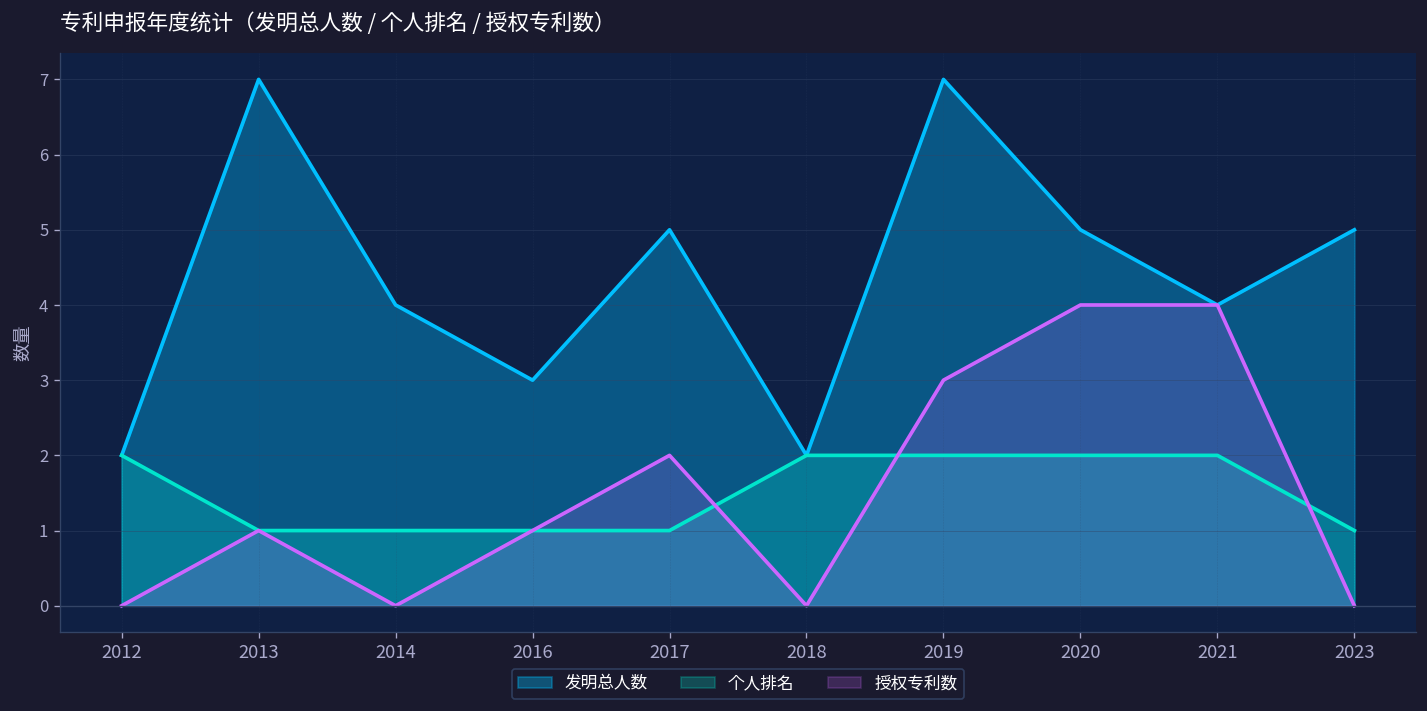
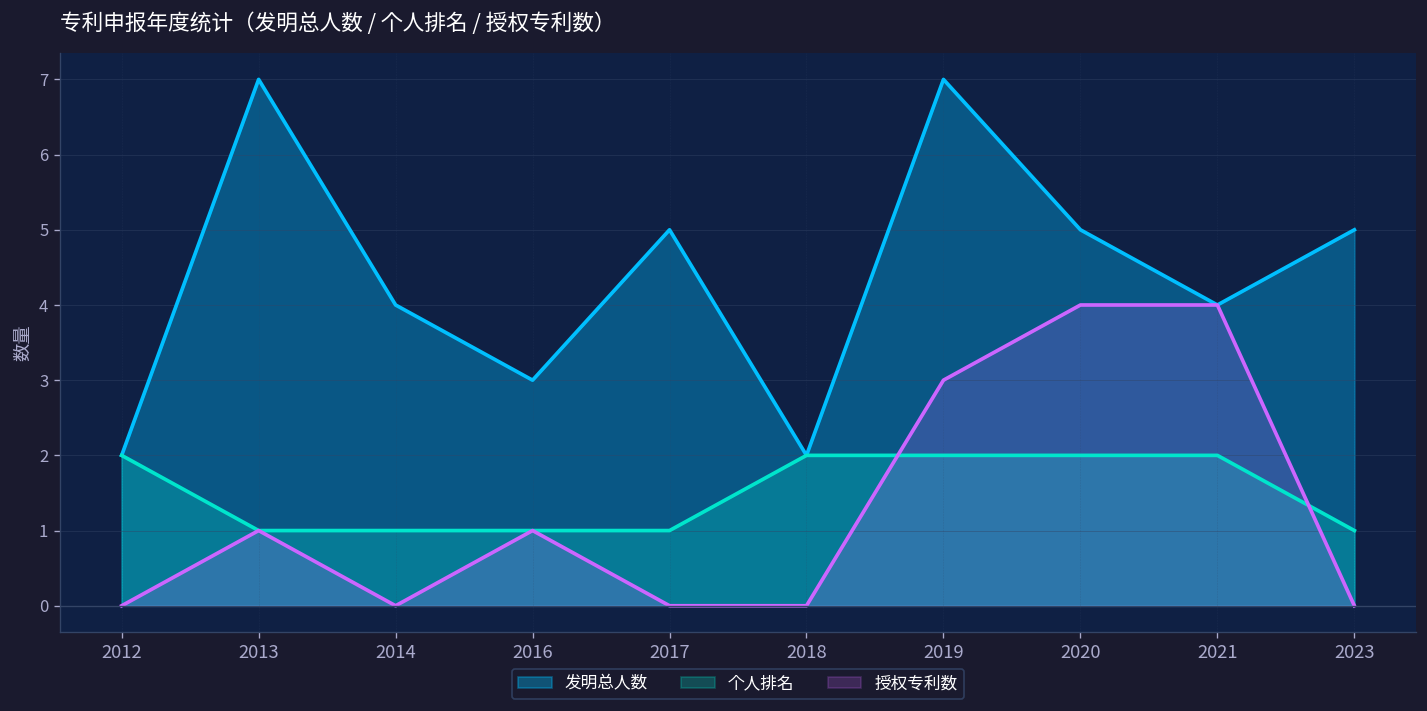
授权专利数, 2017: 2 -> 0
